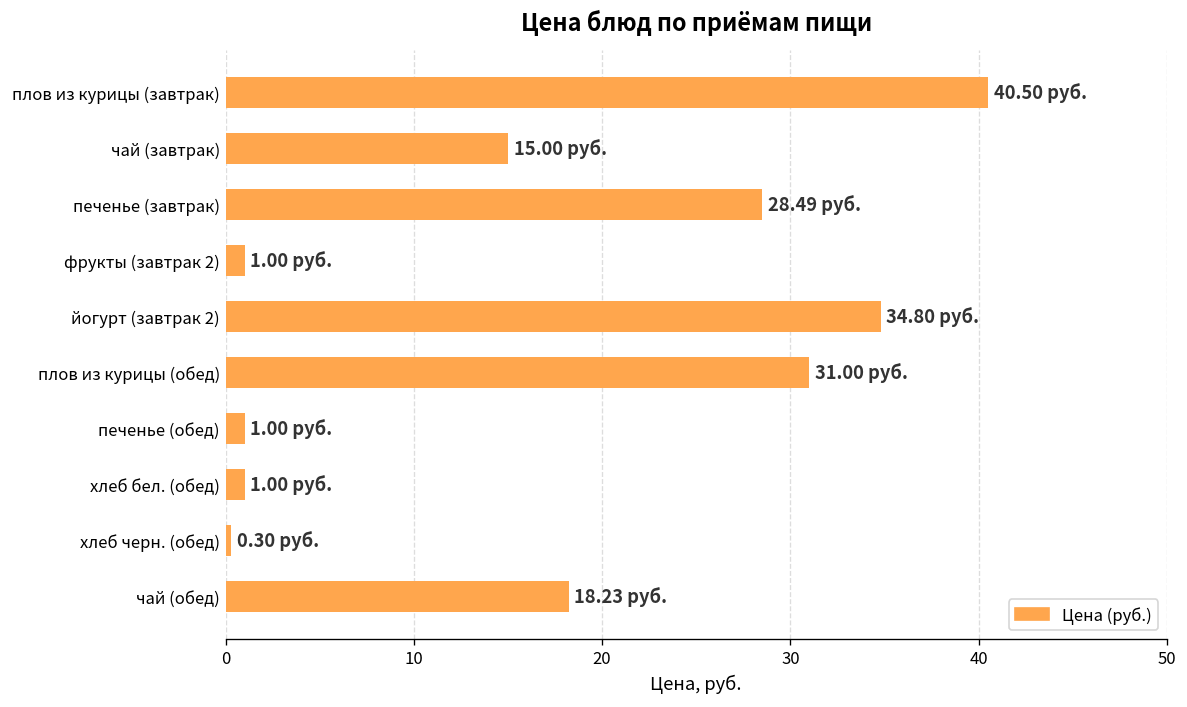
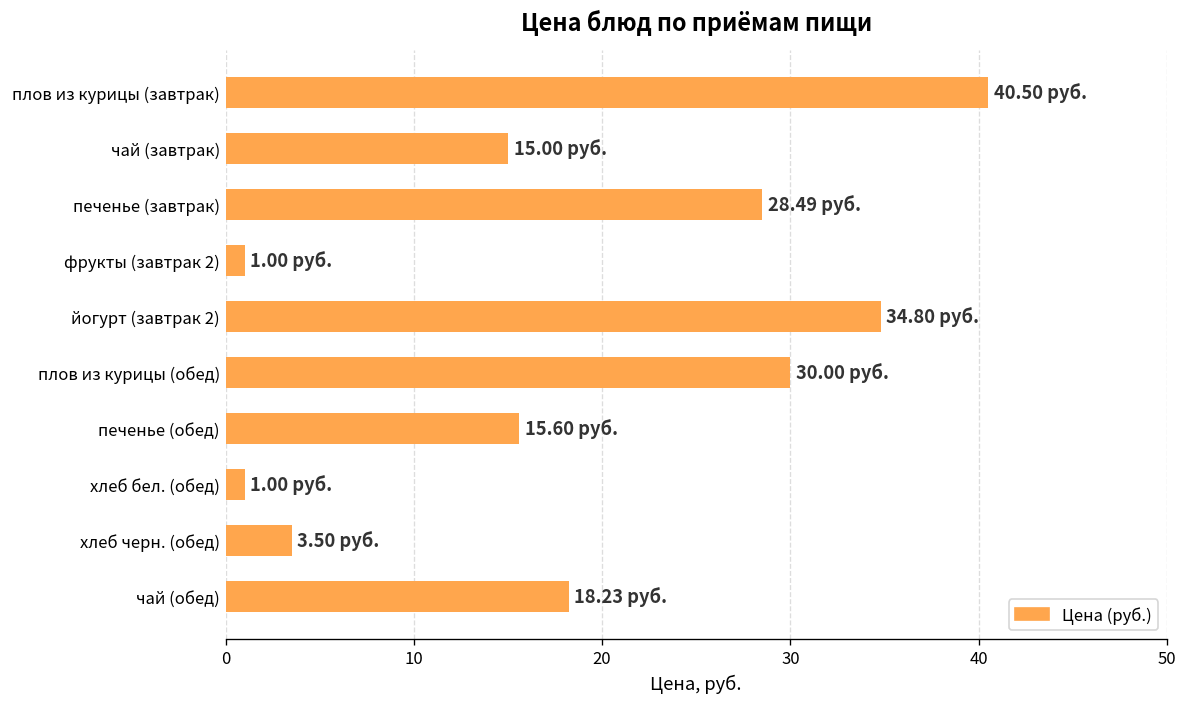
плов из курицы (обед): 31.00 -> 30.00
печенье (обед): 1.00 -> 15.60
хлеб черн. (обед): 0.30 -> 3.50
